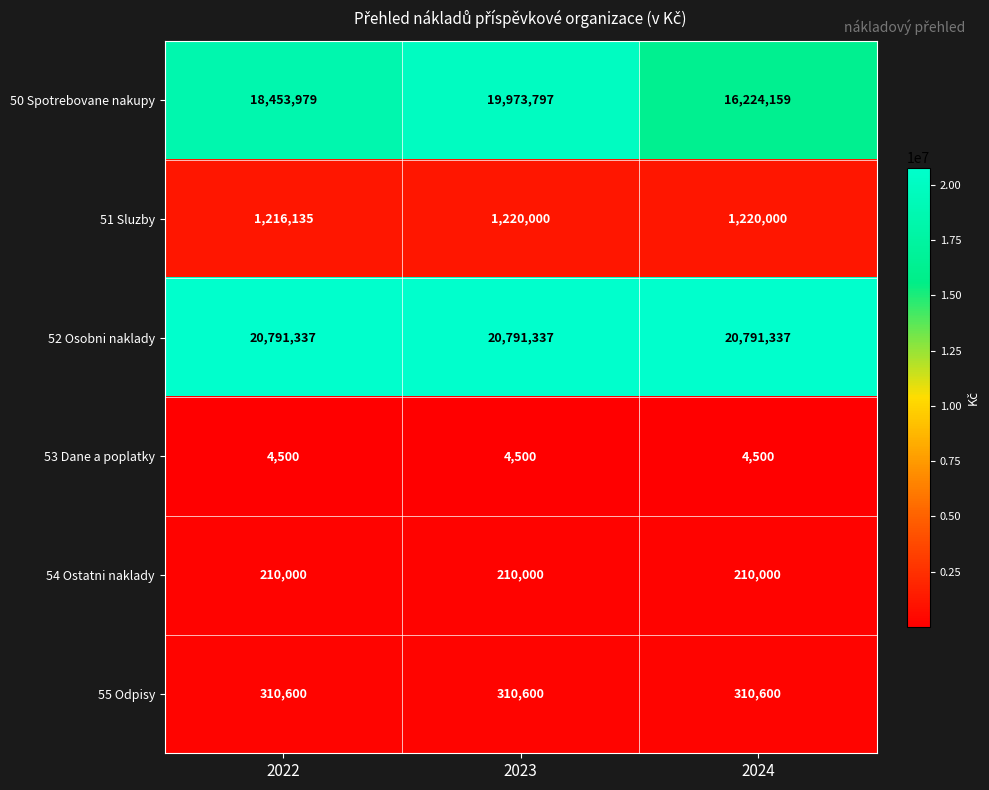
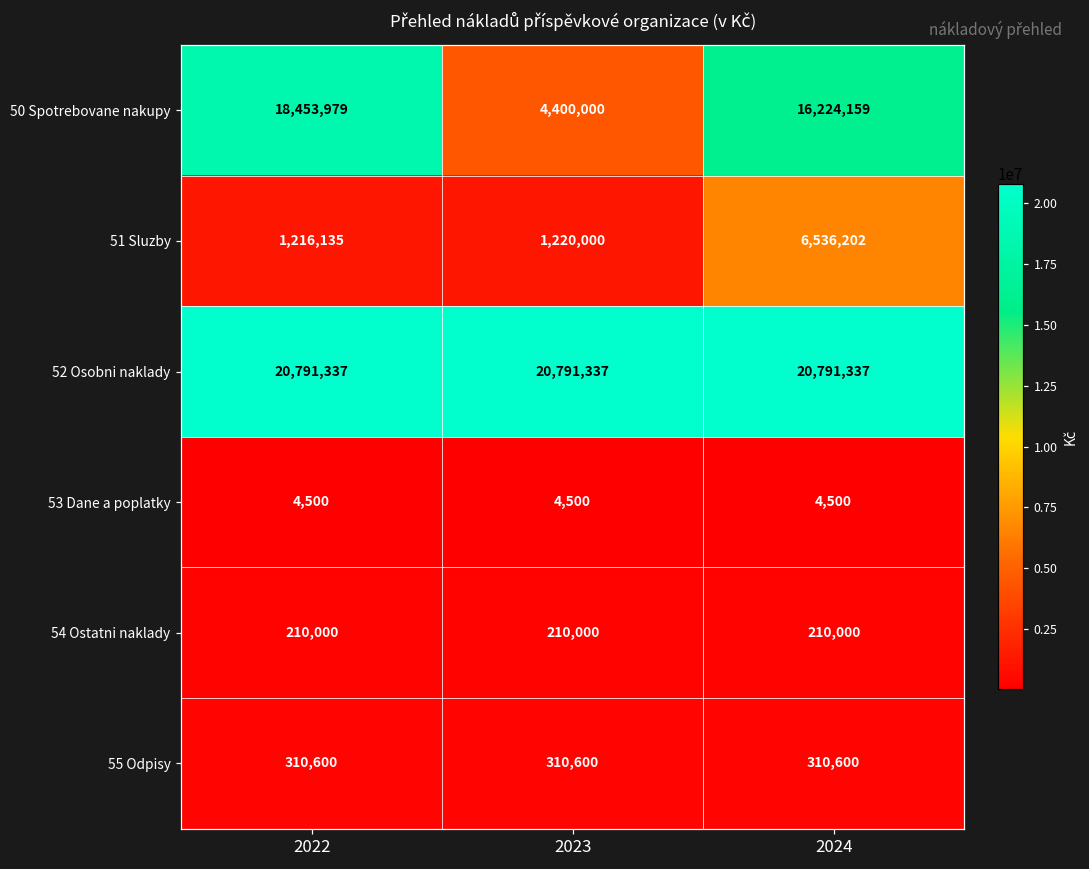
50 Spotrebovane nakupy, 2023: 19,973,797 -> 4,400,000
51 Sluzby, 2024: 1,220,000 -> 6,536,202
